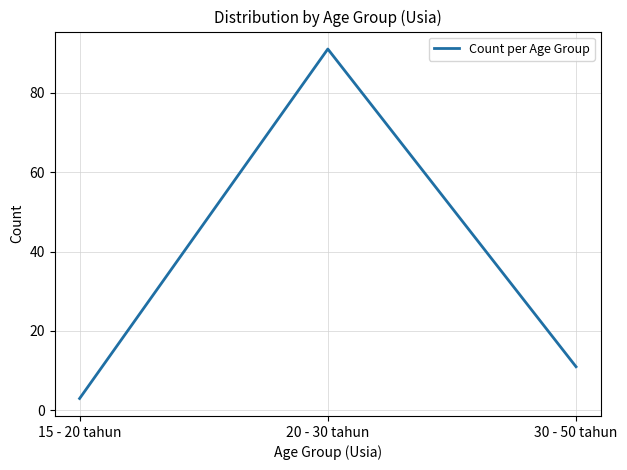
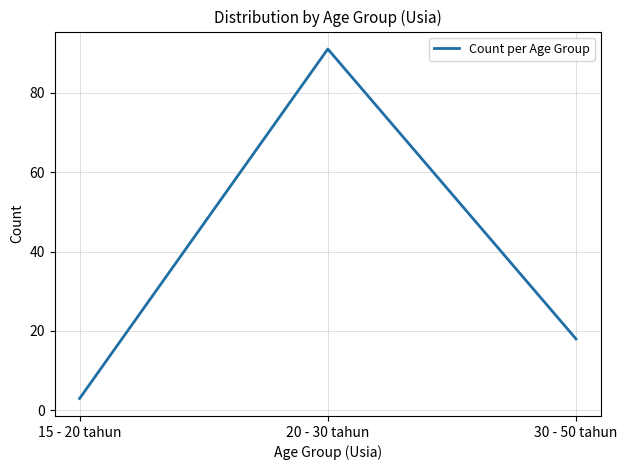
30 - 50 tahun: 11 -> 18
